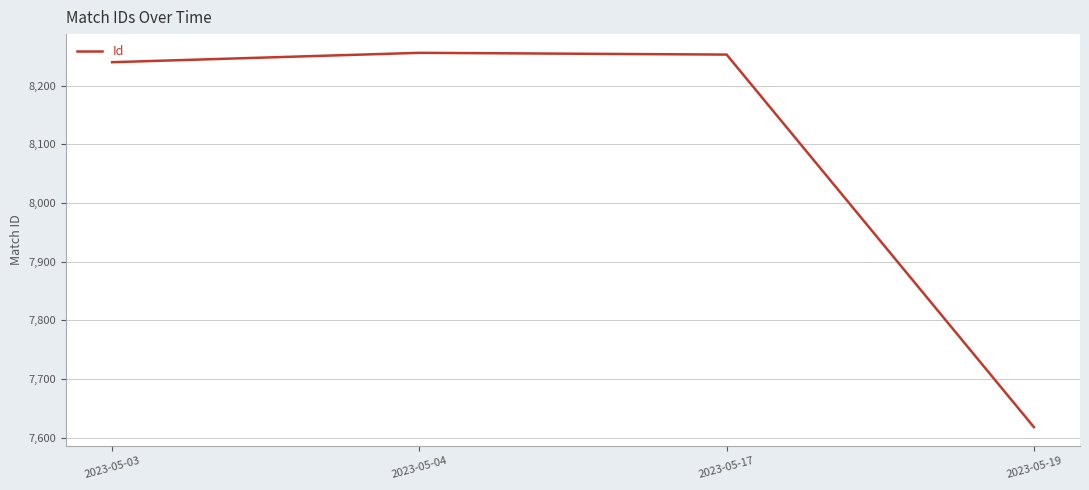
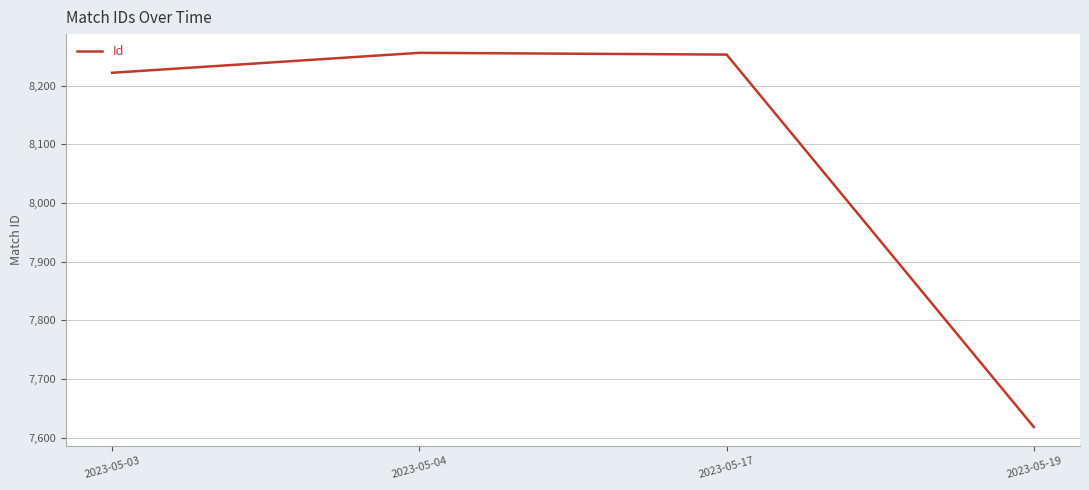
2023-05-03: 8,240 -> 8,220
